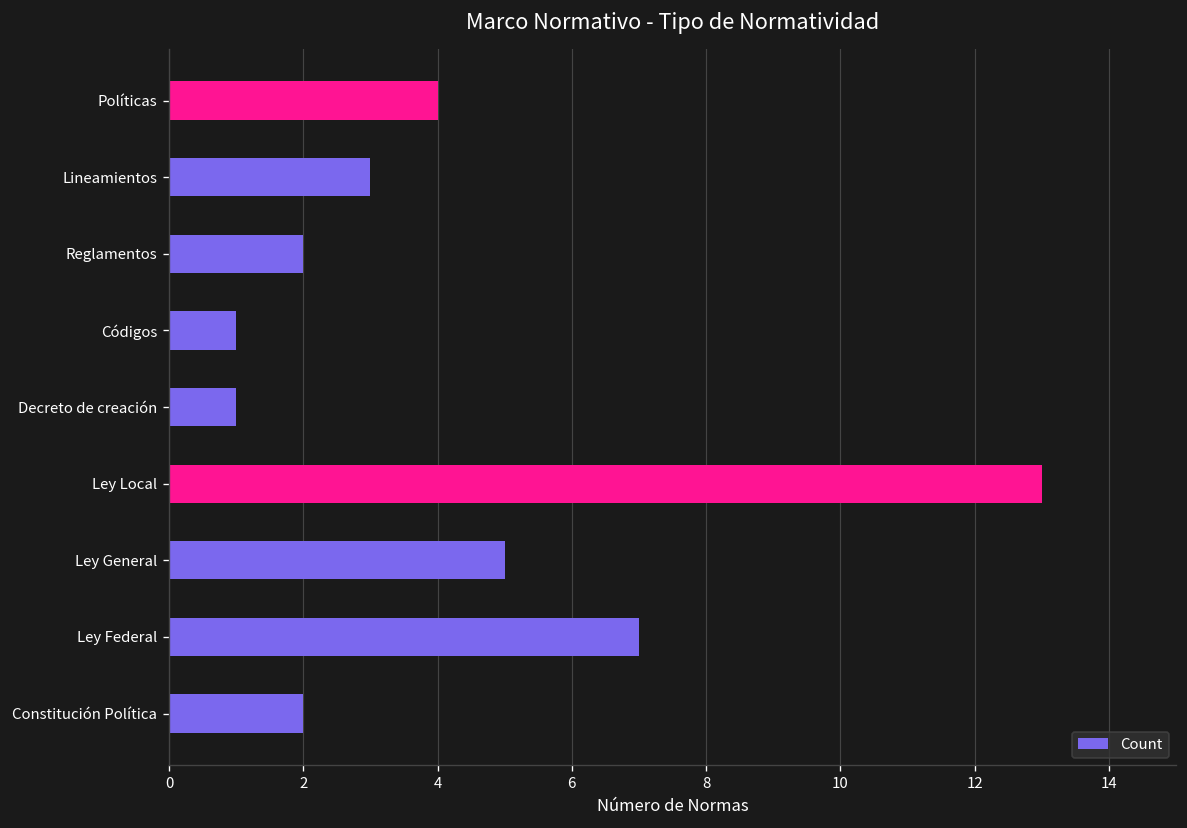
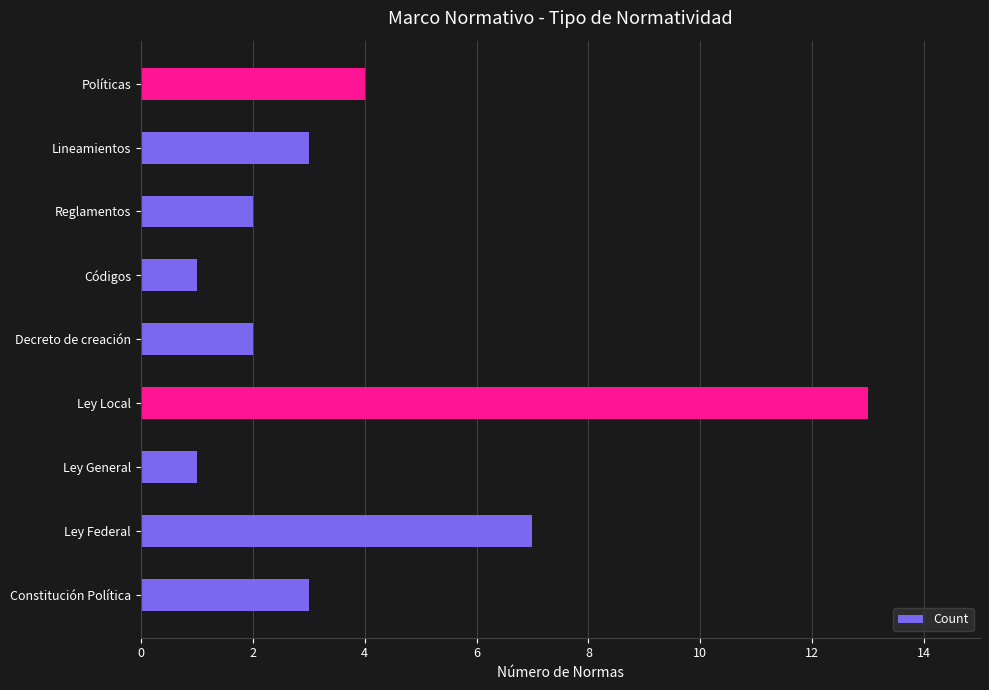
Decreto de creación: 1 -> 2
Ley General: 5 -> 1
Constitución Política: 2 -> 3
